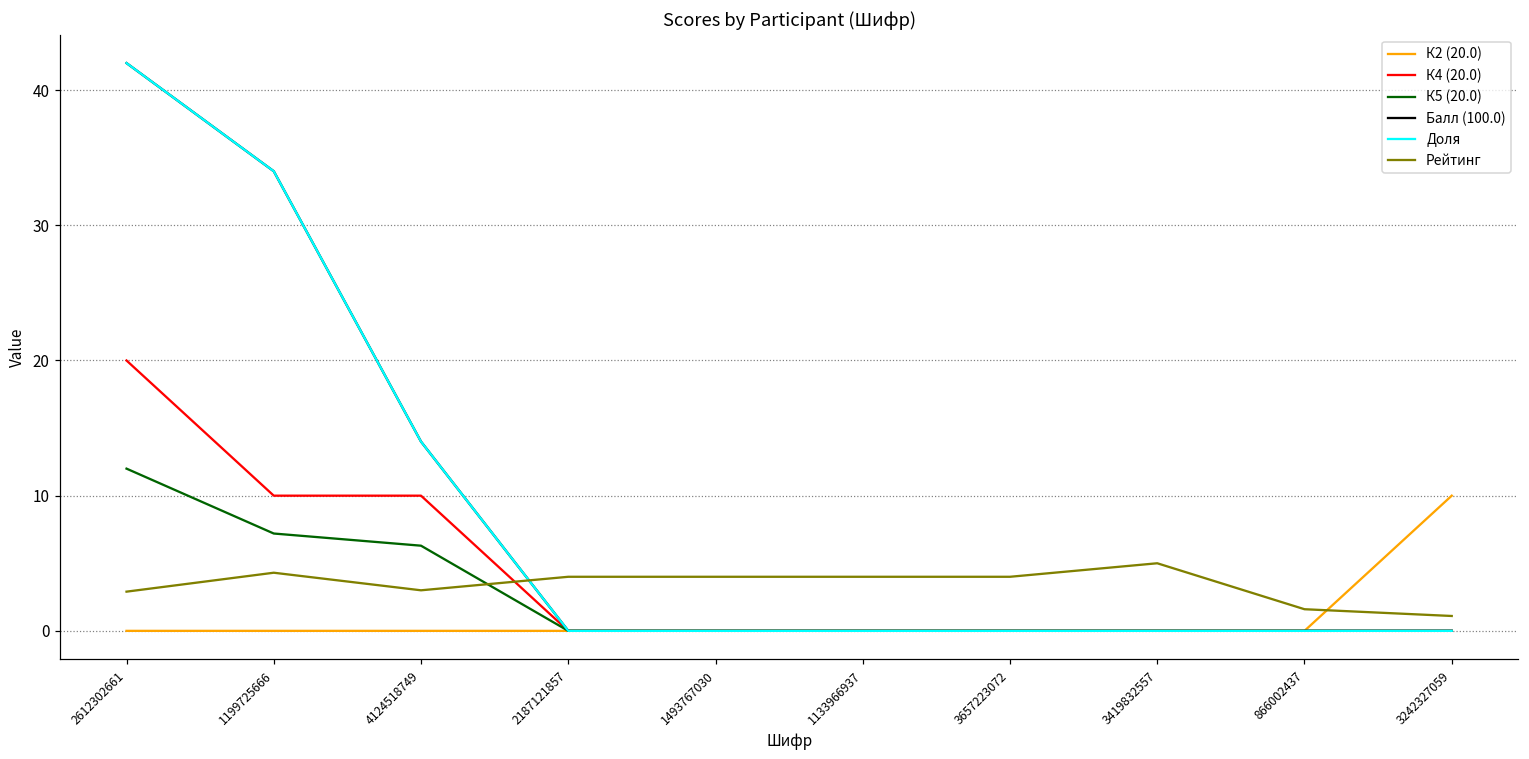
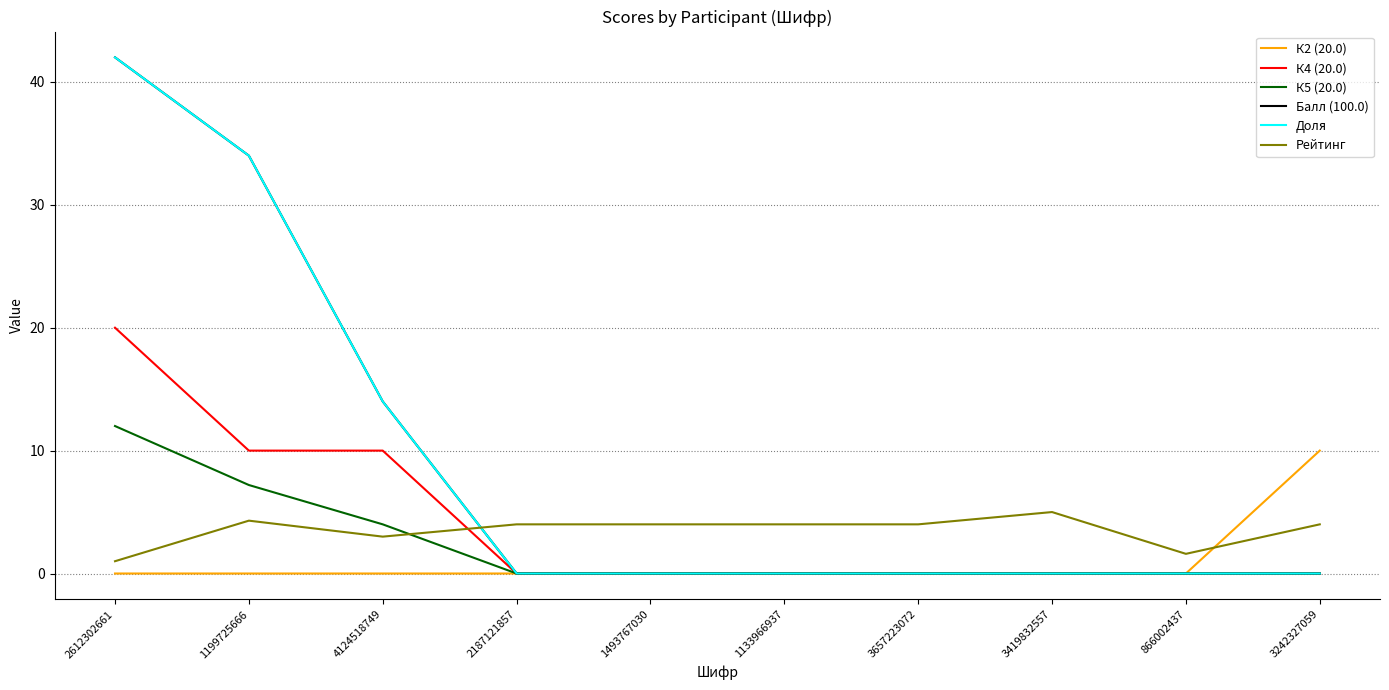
Рейтинг, 2612302661: 2.9 -> 1.0
К5 (20.0), 4124518749: 6.3 -> 4.0
Рейтинг, 3242327059: 1.1 -> 4.0
